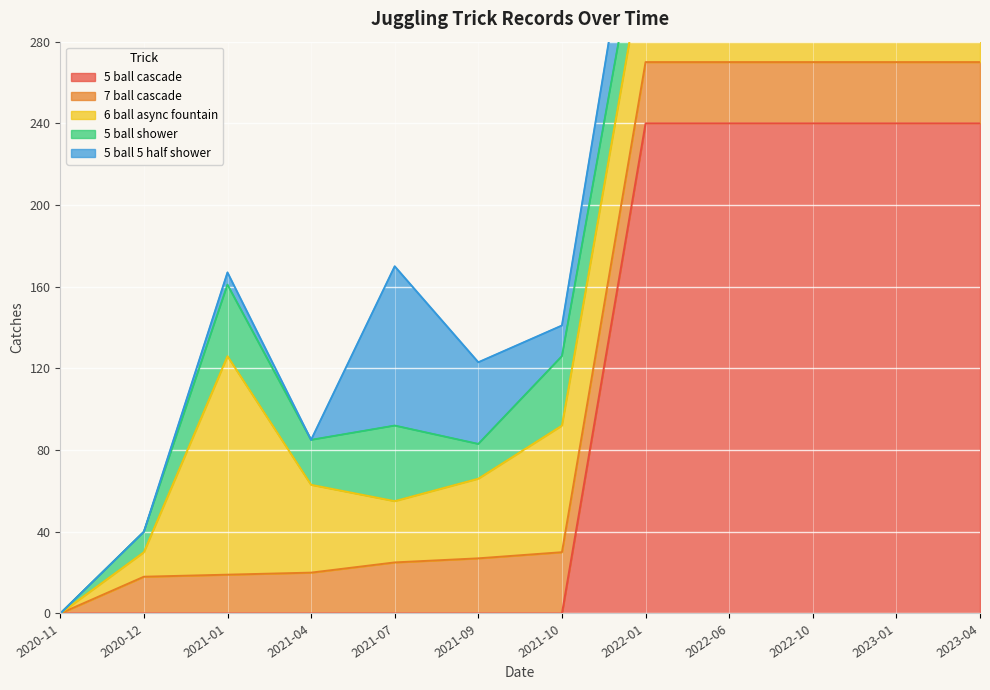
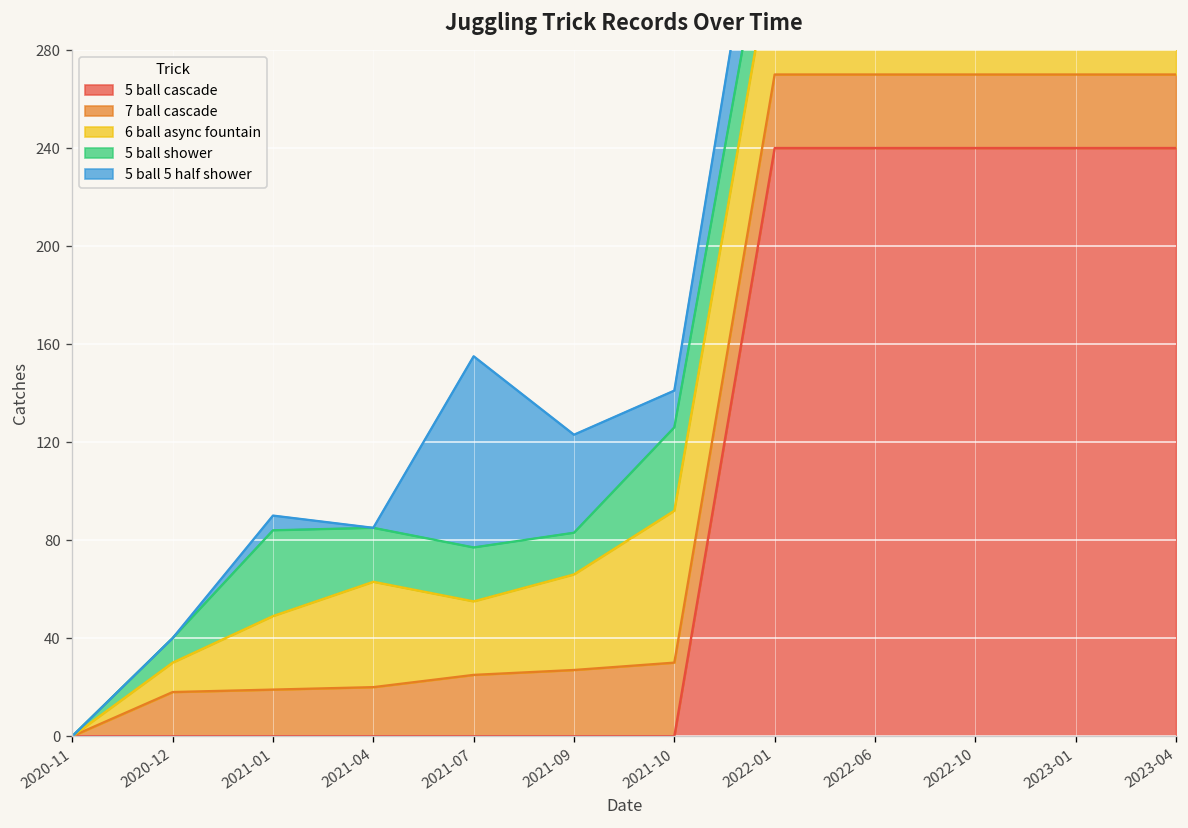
6 ball async fountain, 2021-01: 107 -> 30
5 ball shower, 2021-07: 37 -> 22
